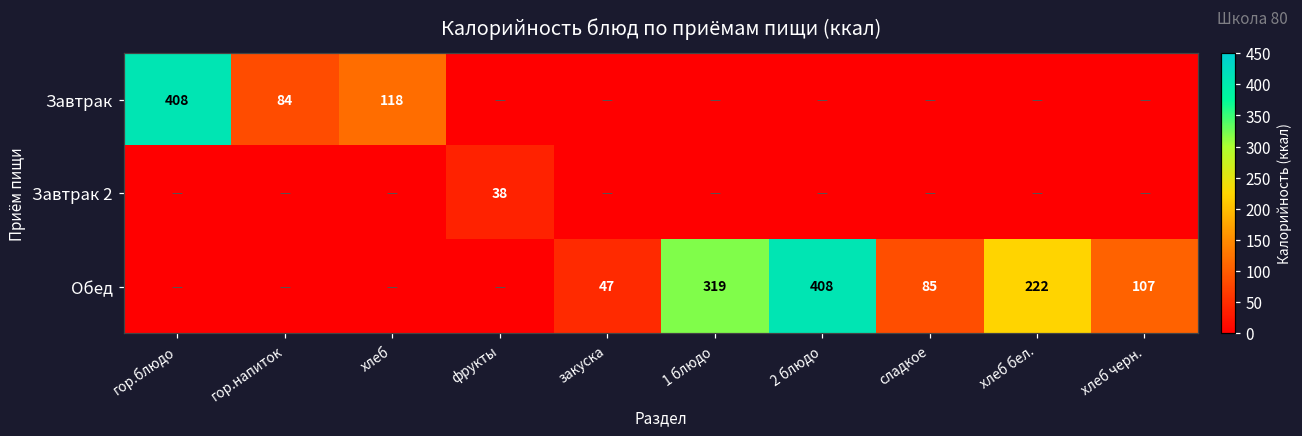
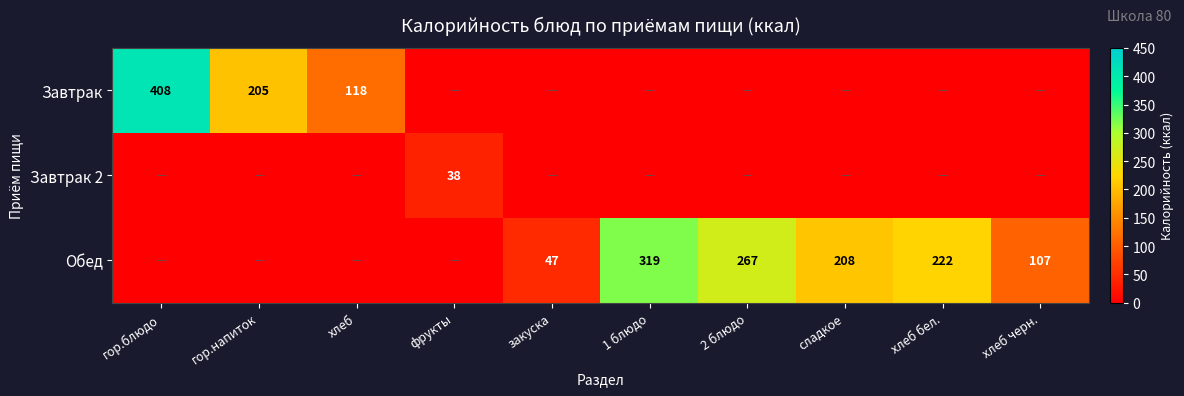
Завтрак, гор.напиток: 84 -> 205
Обед, 2 блюдо: 408 -> 267
Обед, сладкое: 85 -> 208
